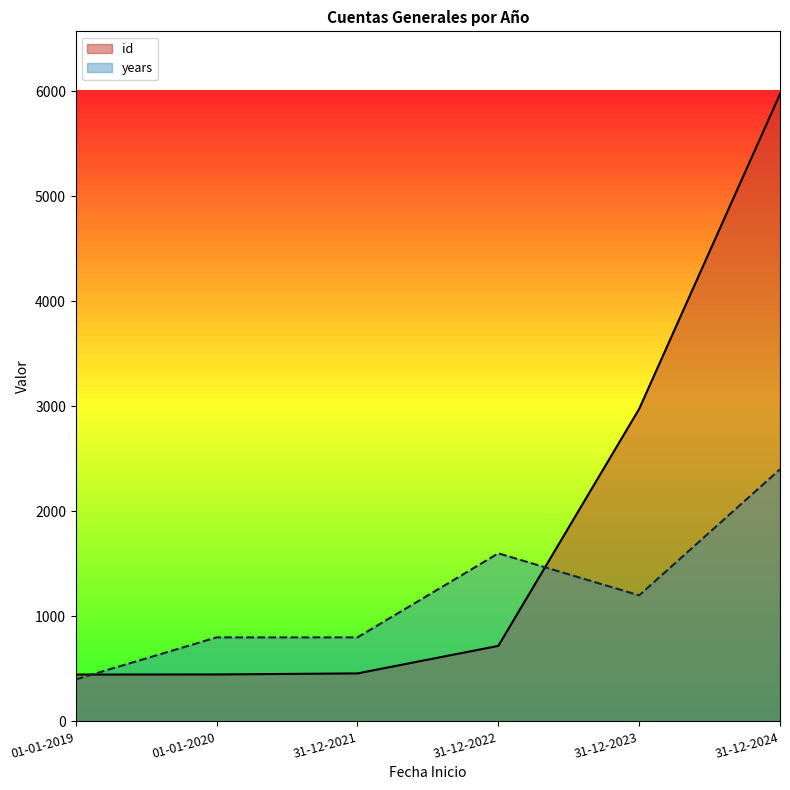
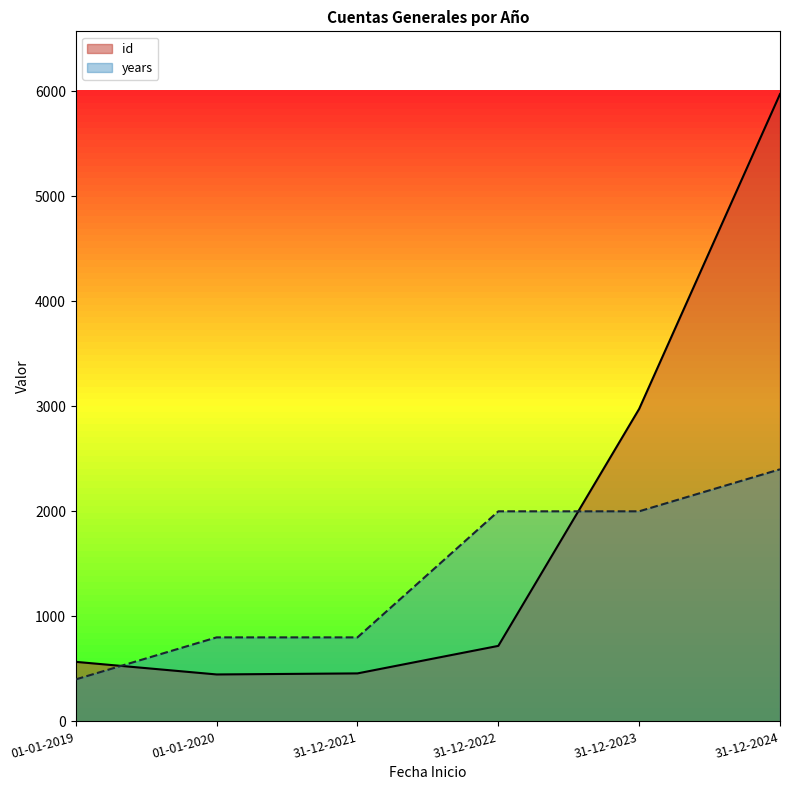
id, 01-01-2019: 450 -> 570
years, 31-12-2022: 1600 -> 2000
years, 31-12-2023: 1200 -> 2000
